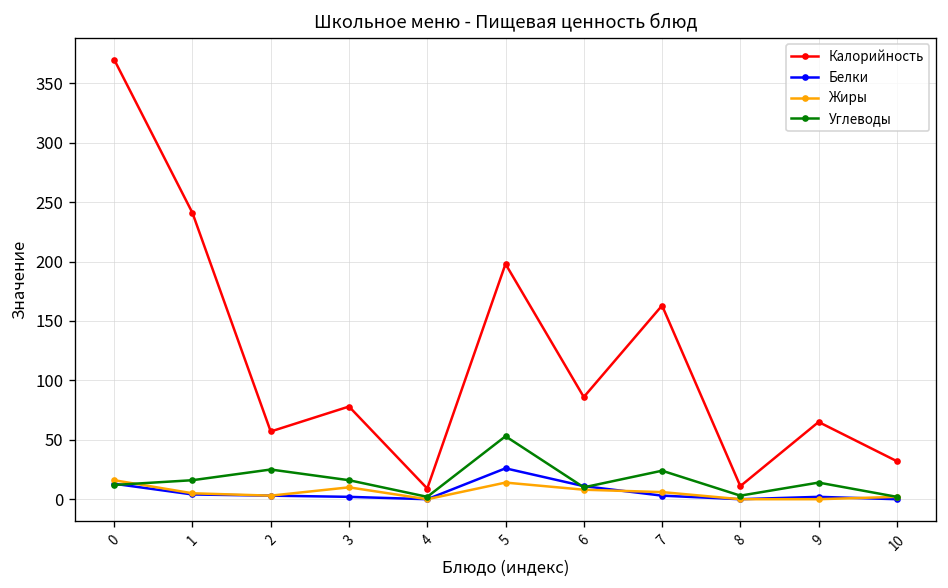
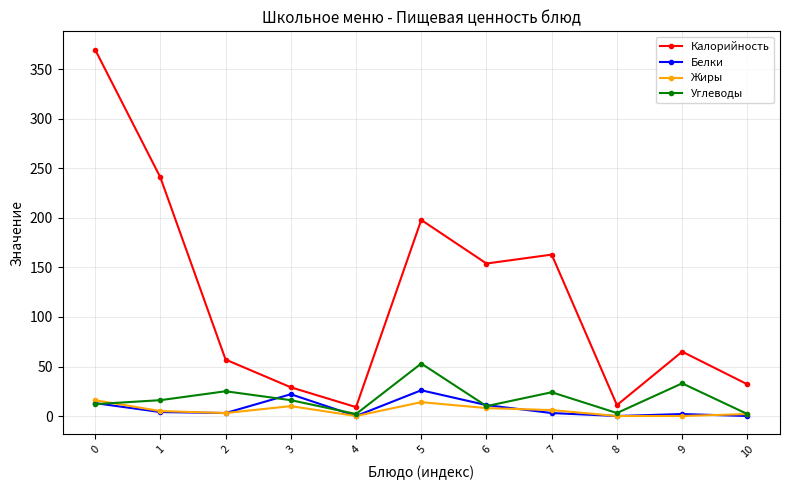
Калорийность, 3: 80 -> 30
Белки, 3: 0 -> 20
Калорийность, 6: 90 -> 150
Углеводы, 9: 10 -> 30
